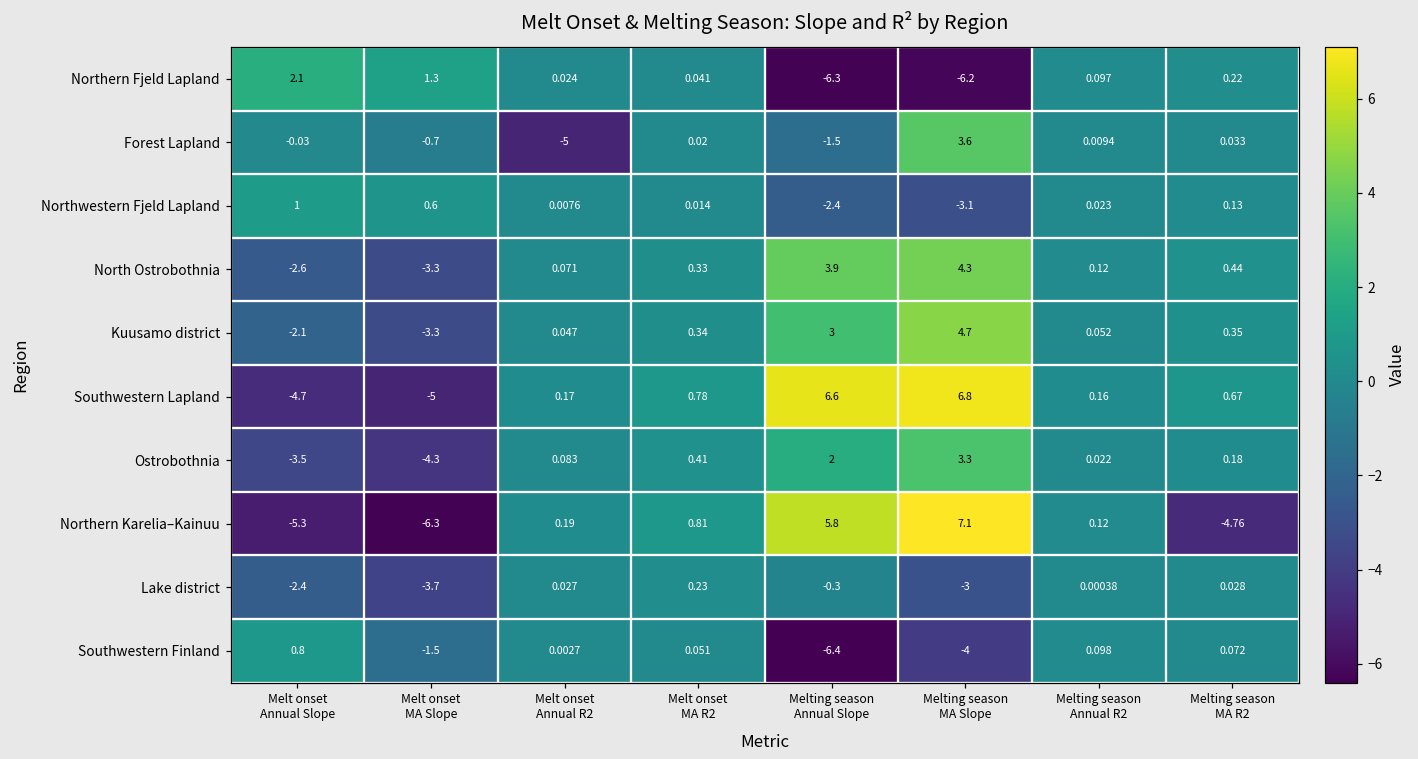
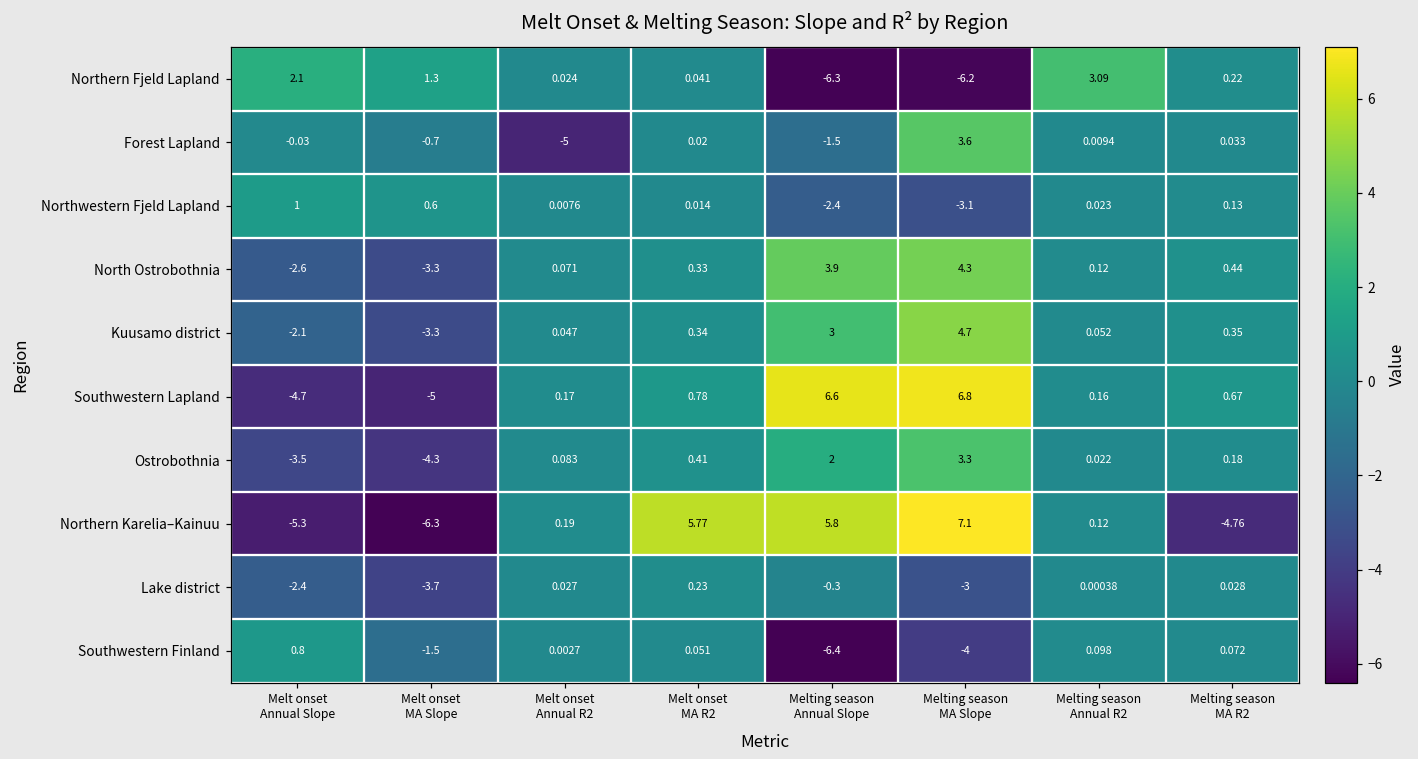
Northern Fjeld Lapland, Melting season Annual R2: 0.097 -> 3.09
Northern Karelia–Kainuu, Melt onset MA R2: 0.81 -> 5.77
